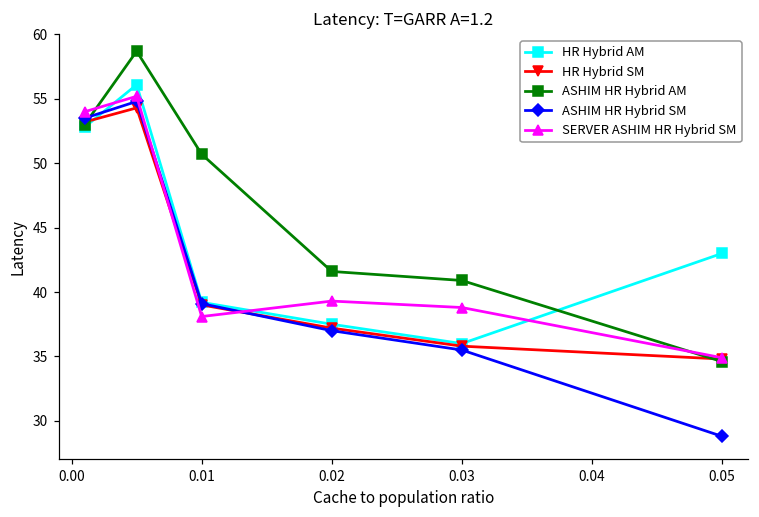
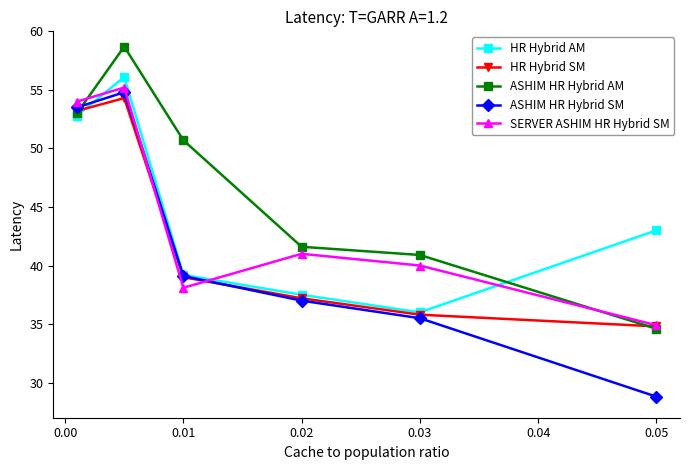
SERVER ASHIM HR Hybrid SM, 0.02: 39.3 -> 41.0
SERVER ASHIM HR Hybrid SM, 0.03: 38.8 -> 40.0
